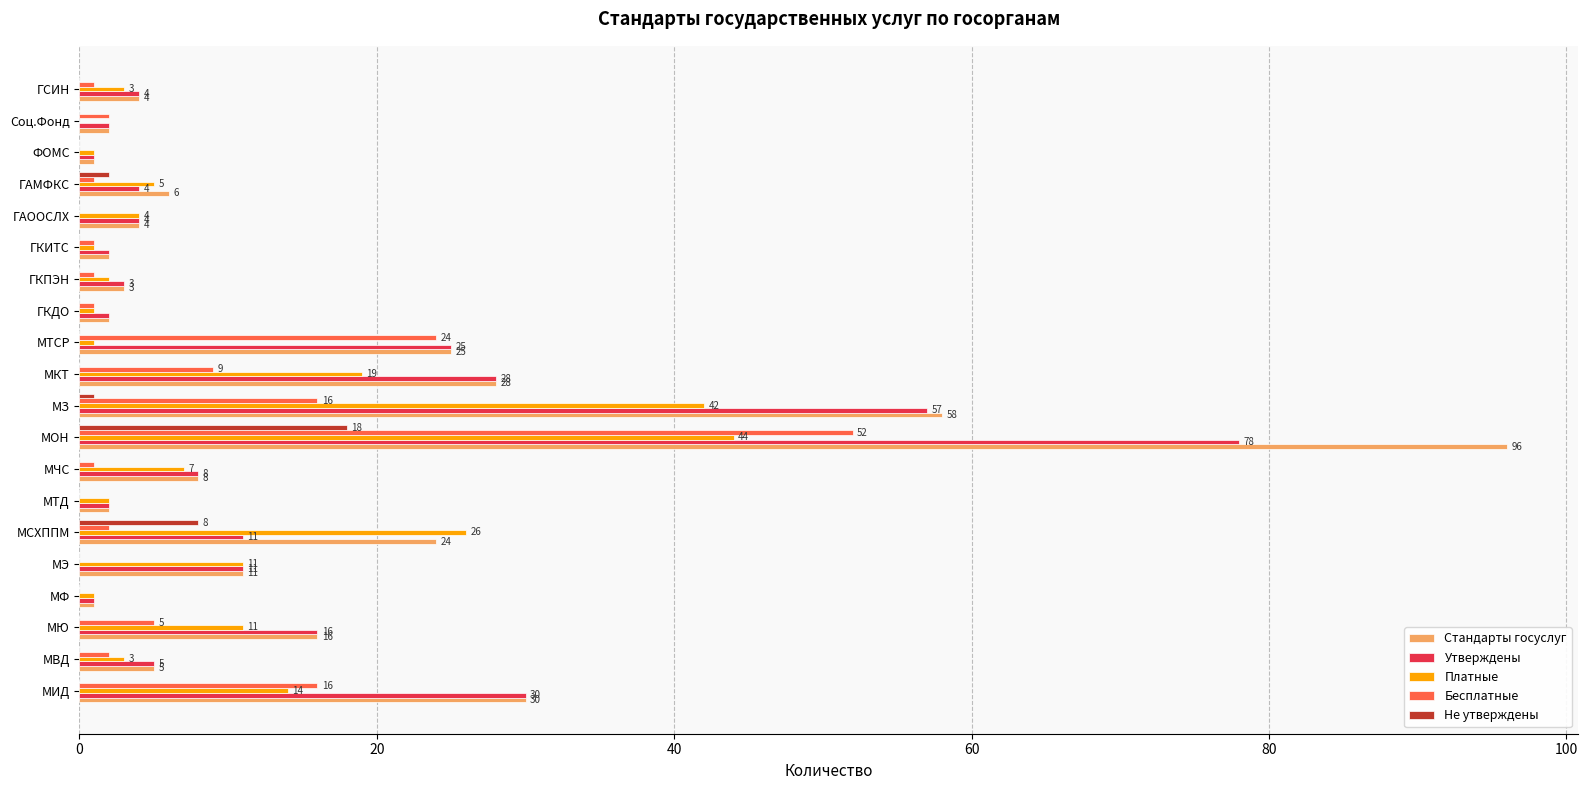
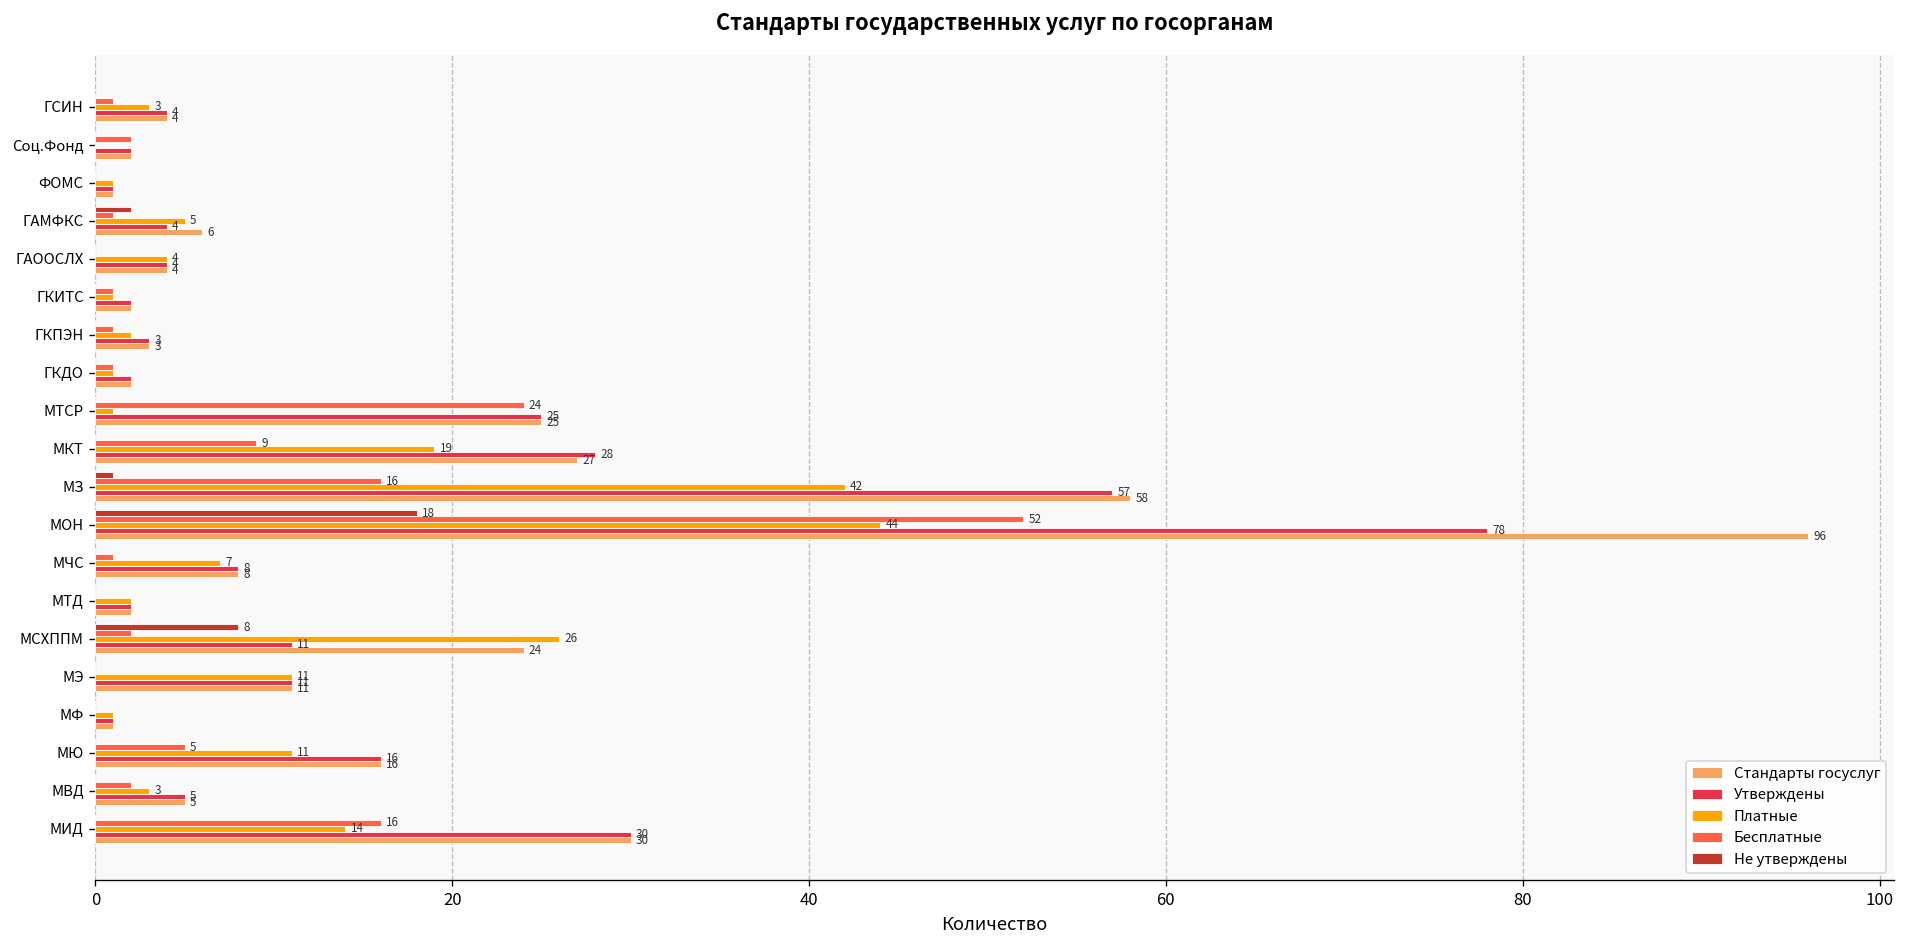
Стандарты госуслуг, МКТ: 28 -> 27
